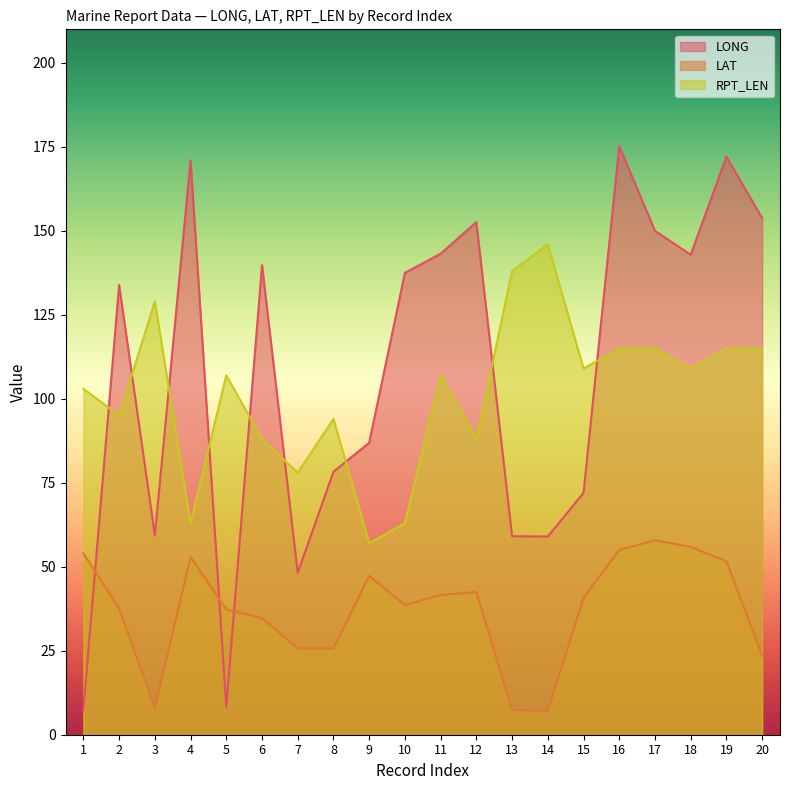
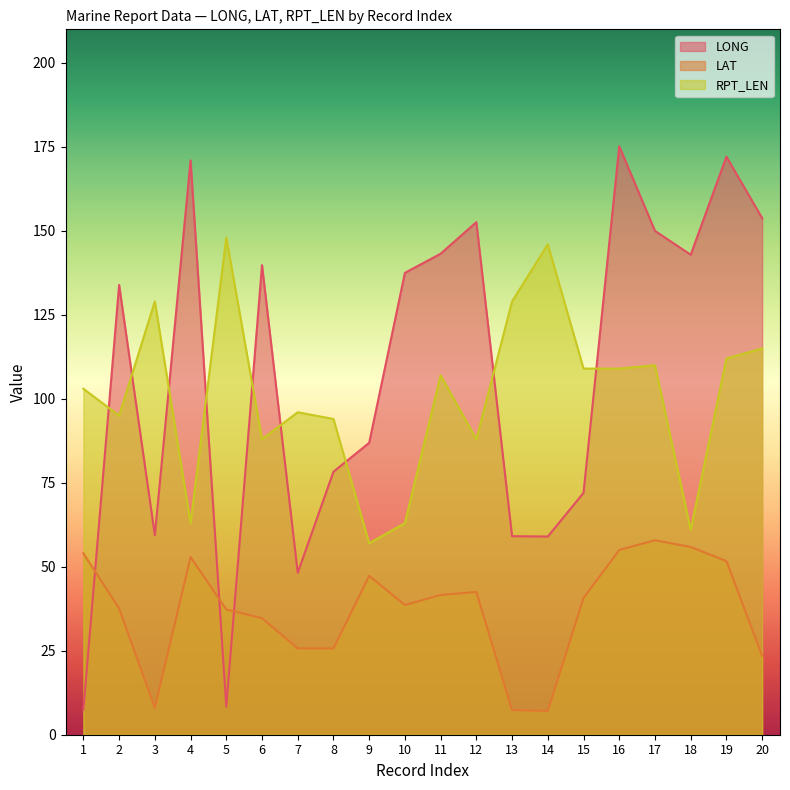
RPT_LEN, 5: 107 -> 148
RPT_LEN, 7: 78 -> 96
RPT_LEN, 13: 138 -> 129
RPT_LEN, 16: 115 -> 109
RPT_LEN, 17: 115 -> 110
RPT_LEN, 18: 109 -> 61
RPT_LEN, 19: 115 -> 112
